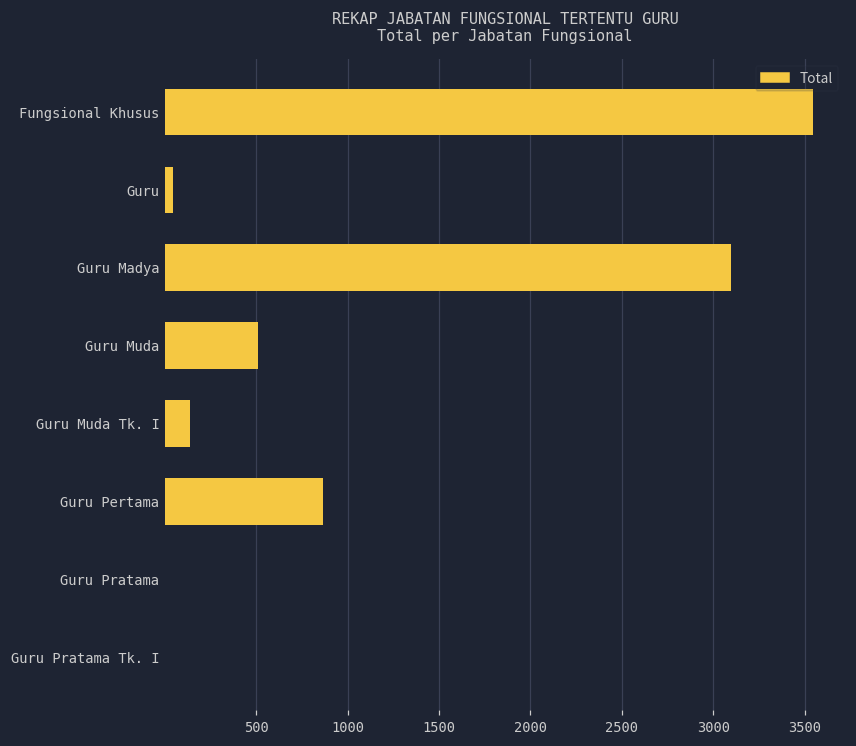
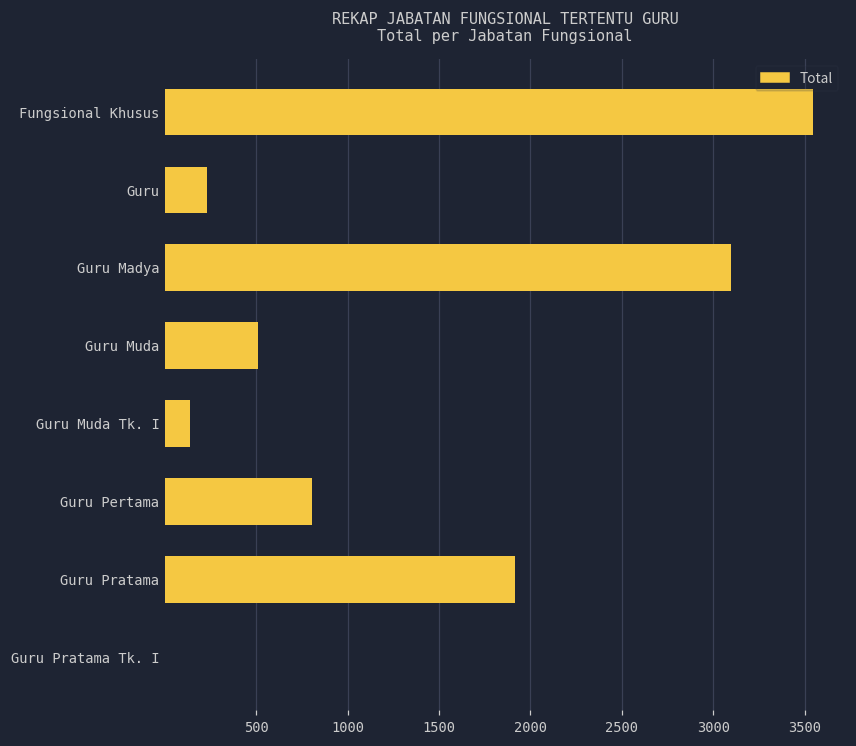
Guru: 50 -> 230
Guru Pertama: 870 -> 810
Guru Pratama: 0 -> 1920
